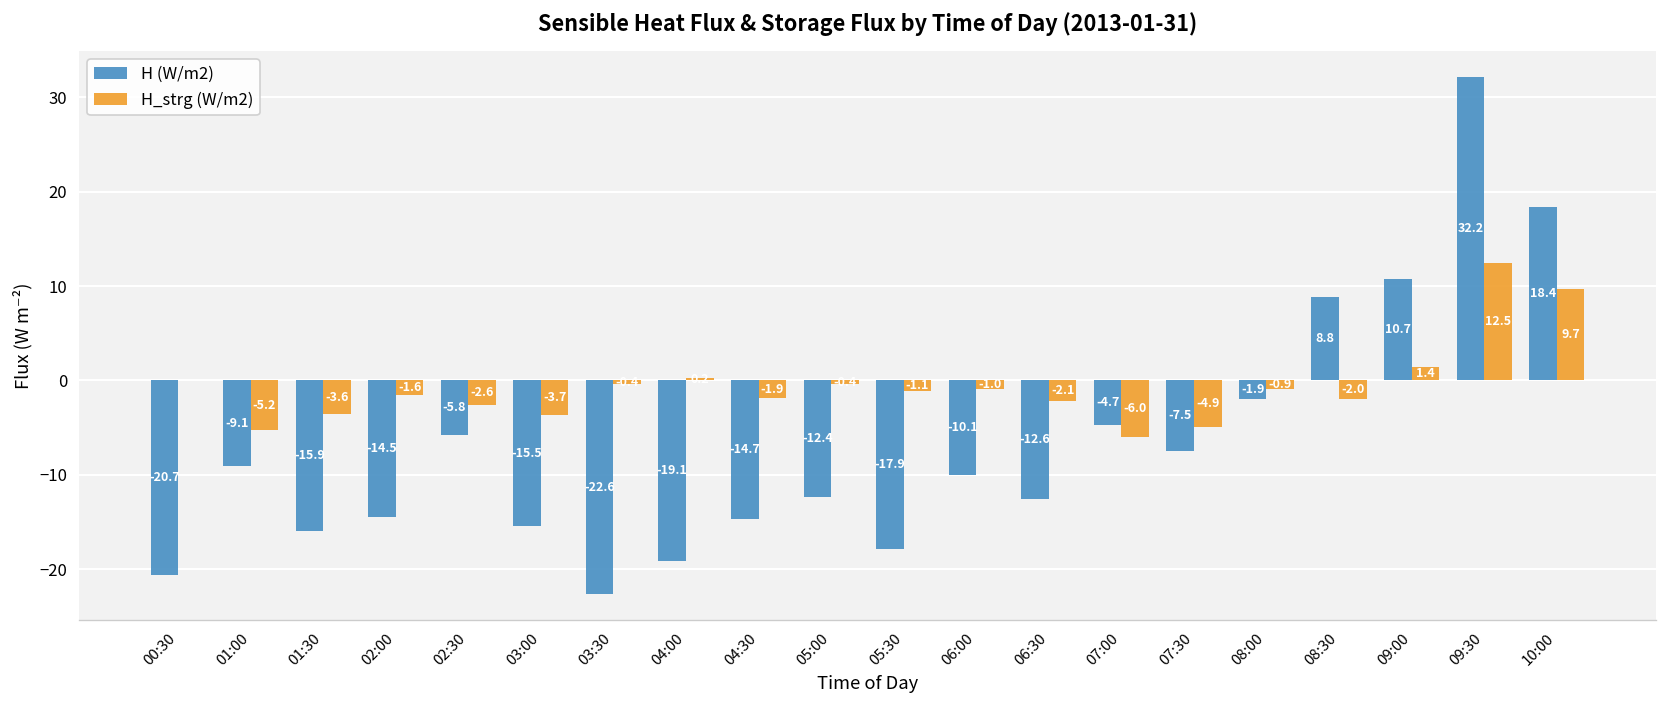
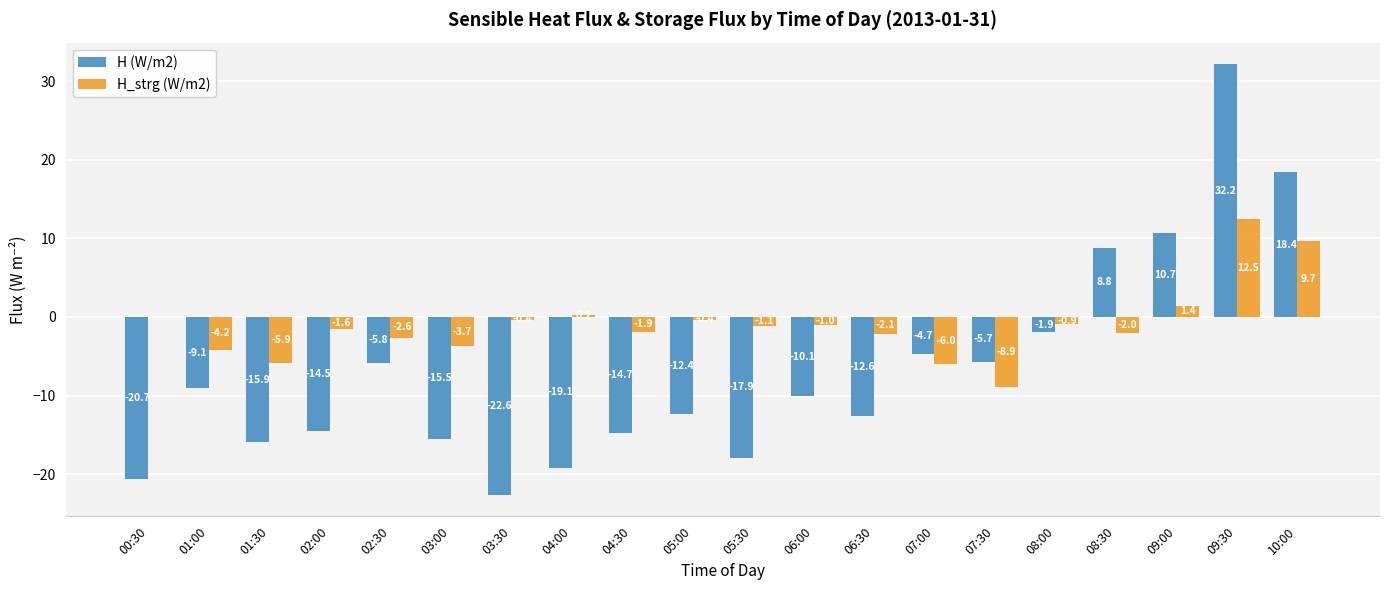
H_strg (W/m2), 01:00: -5.2 -> -4.2
H_strg (W/m2), 01:30: -3.6 -> -5.9
H (W/m2), 07:30: -7.5 -> -5.7
H_strg (W/m2), 07:30: -4.9 -> -8.9
